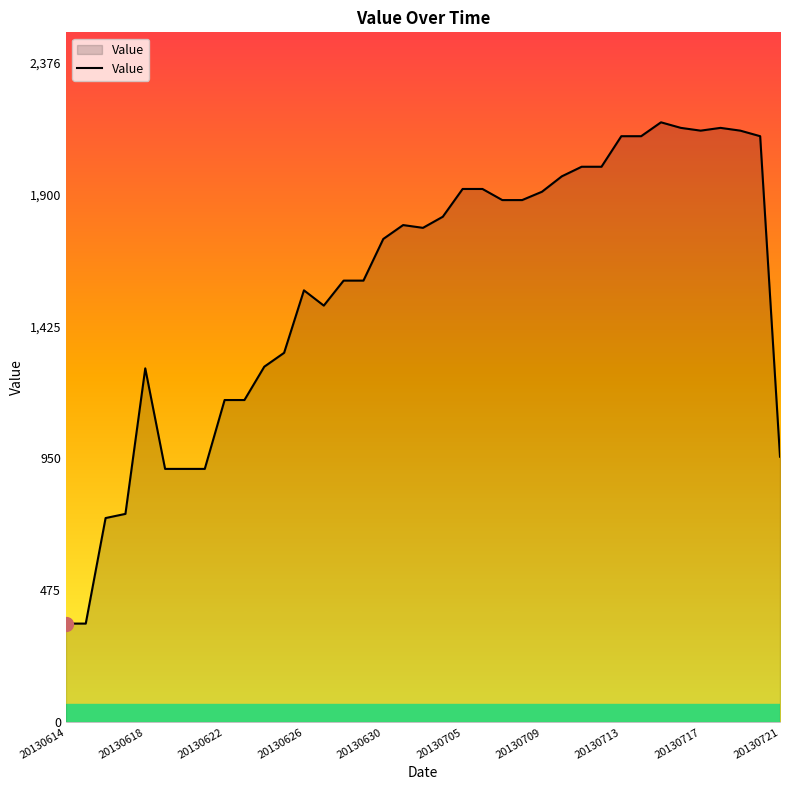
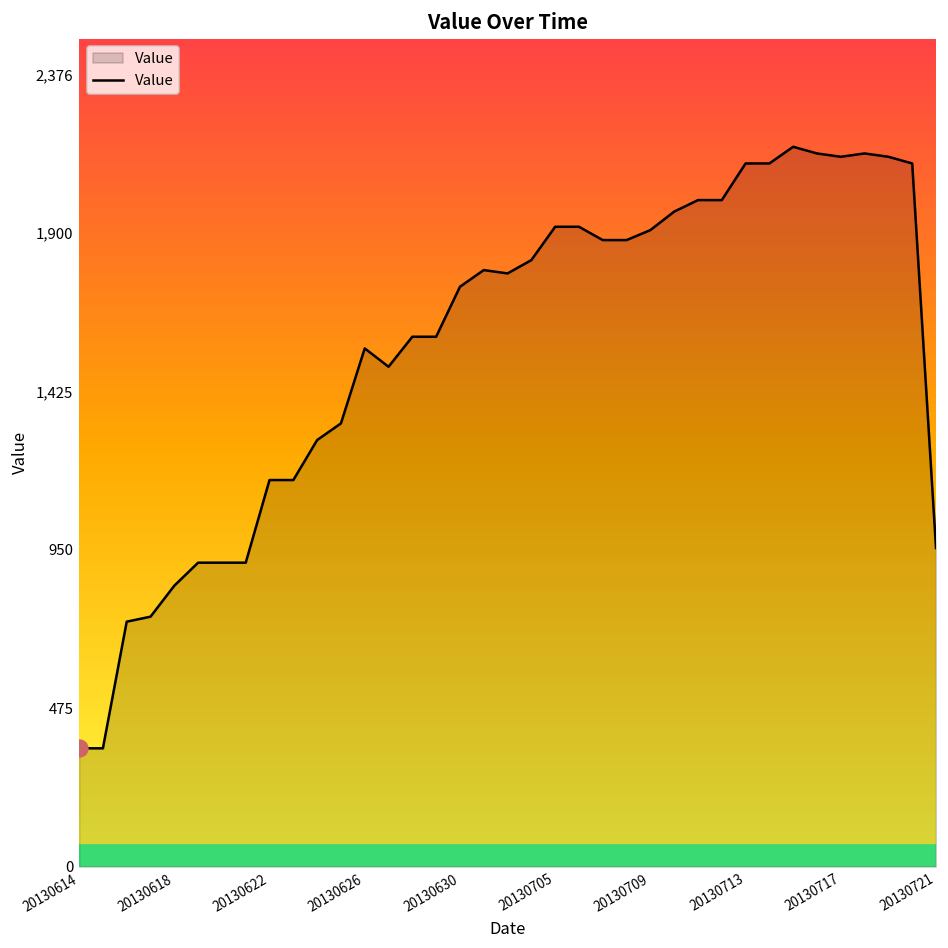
Value, 20130618: 1,270 -> 840
